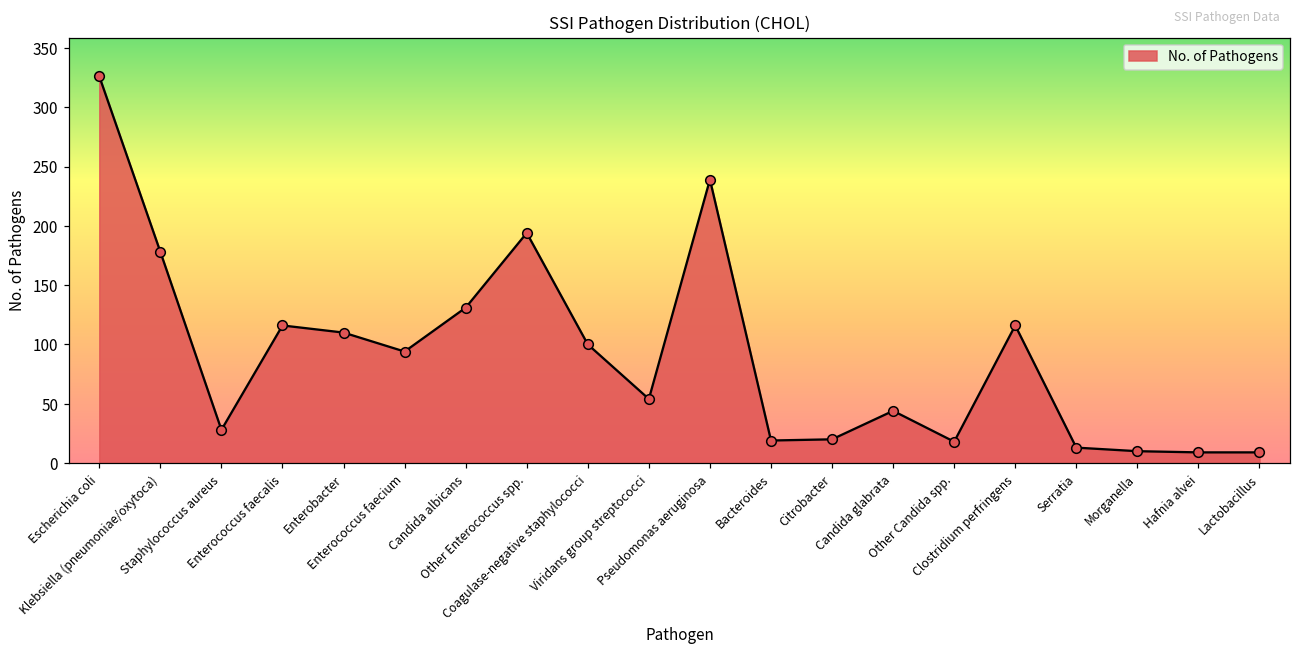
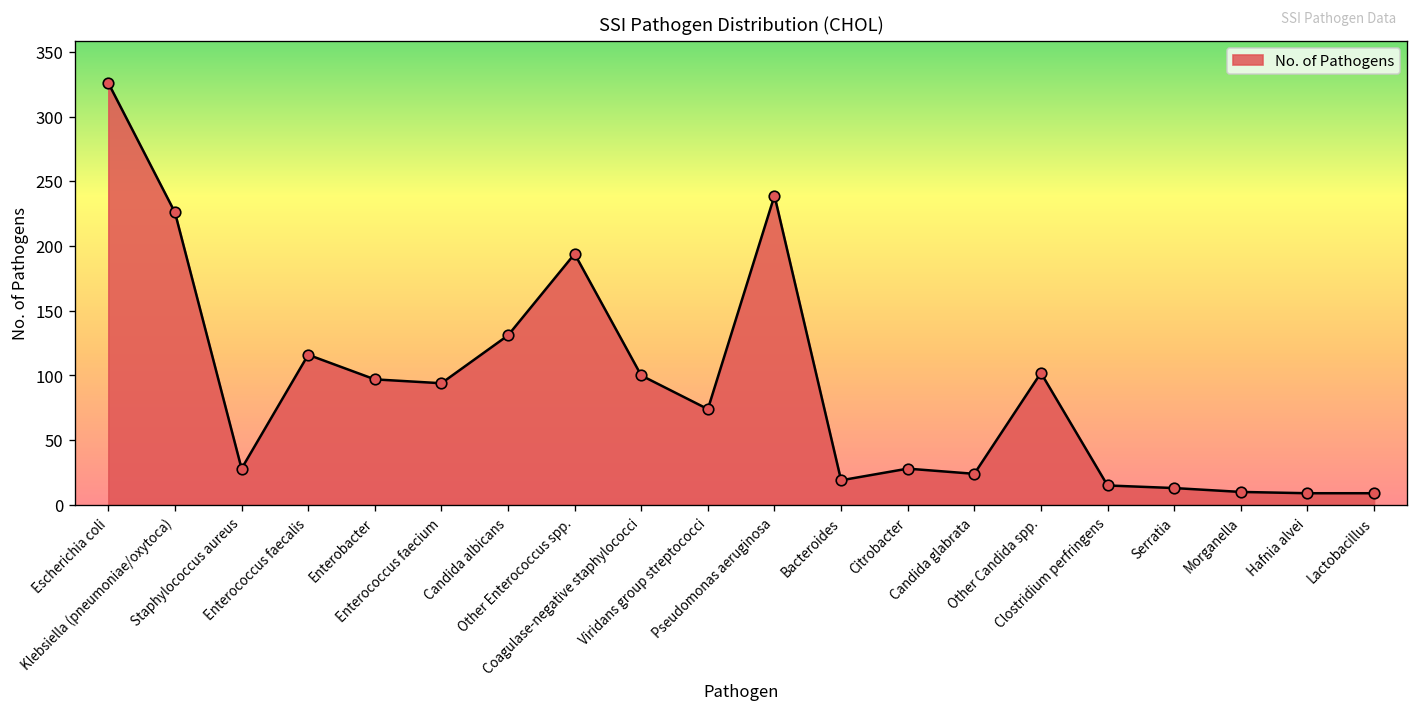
Klebsiella (pneumoniae/oxytoca): 178 -> 226
Enterobacter: 110 -> 97
Viridans group streptococci: 54 -> 74
Citrobacter: 20 -> 28
Candida glabrata: 44 -> 24
Other Candida spp.: 18 -> 102
Clostridium perfringens: 116 -> 15
